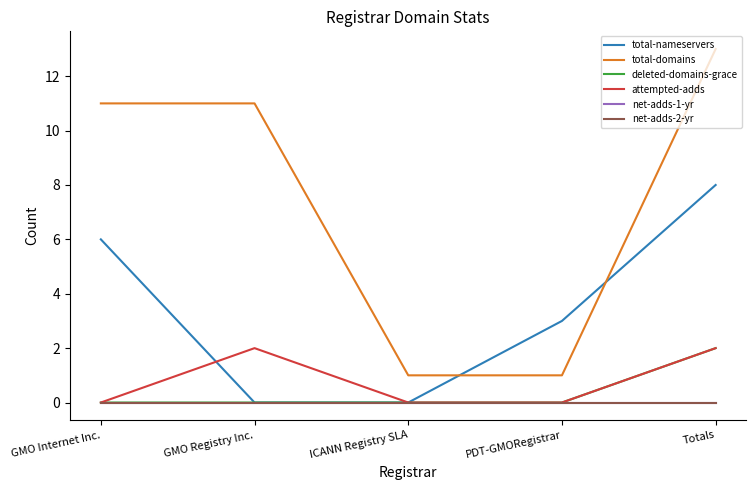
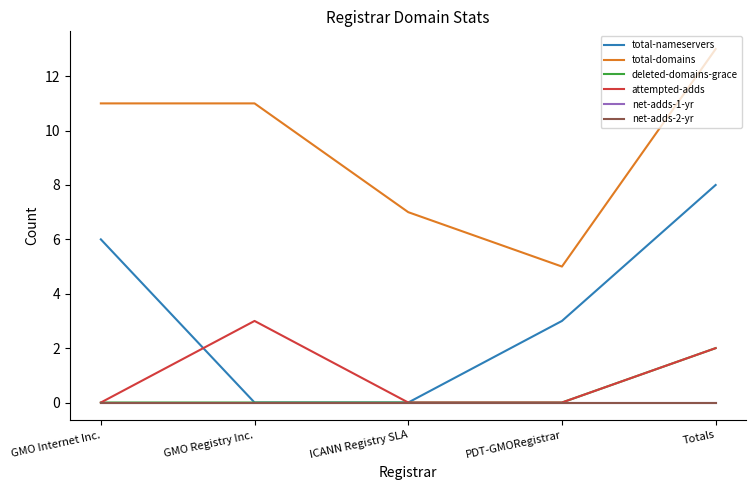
attempted-adds, GMO Registry Inc.: 2 -> 3
total-domains, ICANN Registry SLA: 1 -> 7
total-domains, PDT-GMORegistrar: 1 -> 5
